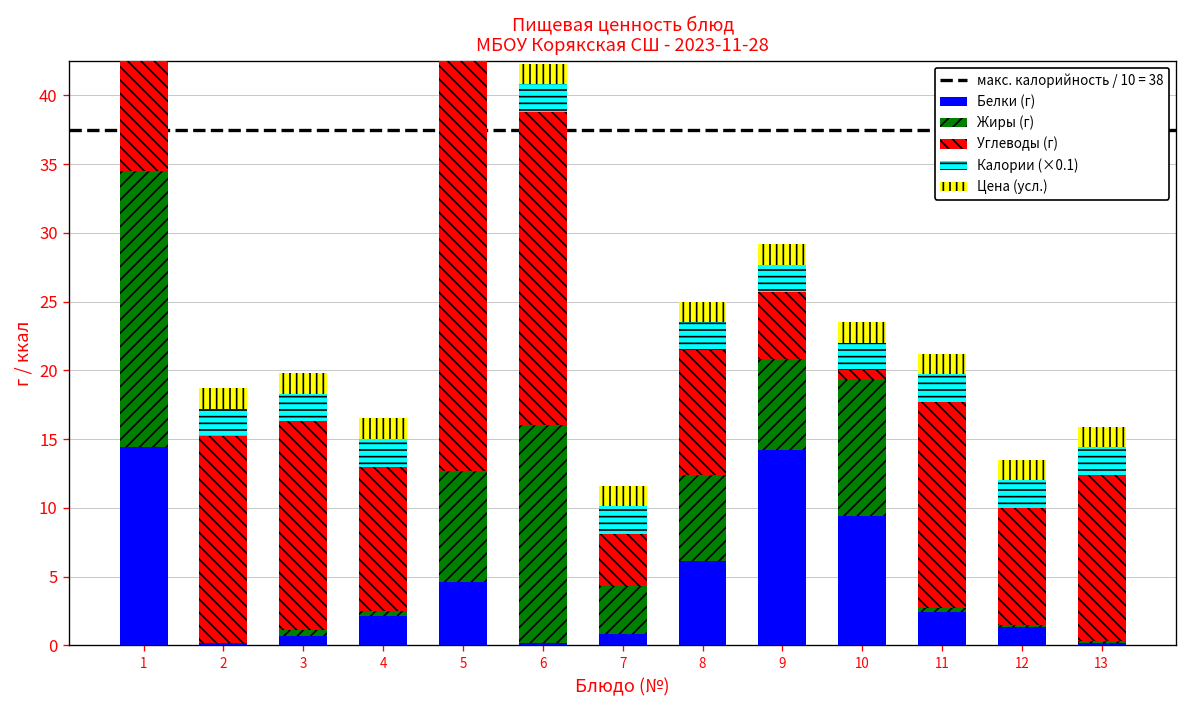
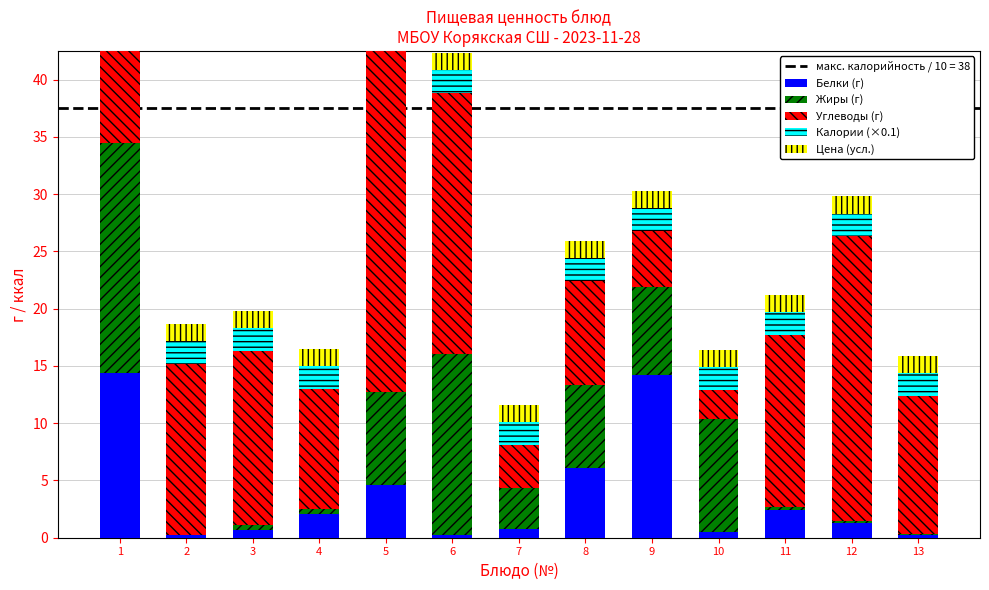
Жиры (г), 8: 6.3 -> 7.2
Жиры (г), 9: 6.6 -> 7.7
Белки (г), 10: 9.4 -> 0.5
Углеводы (г), 10: 0.7 -> 2.5
Углеводы (г), 12: 8.5 -> 24.8
